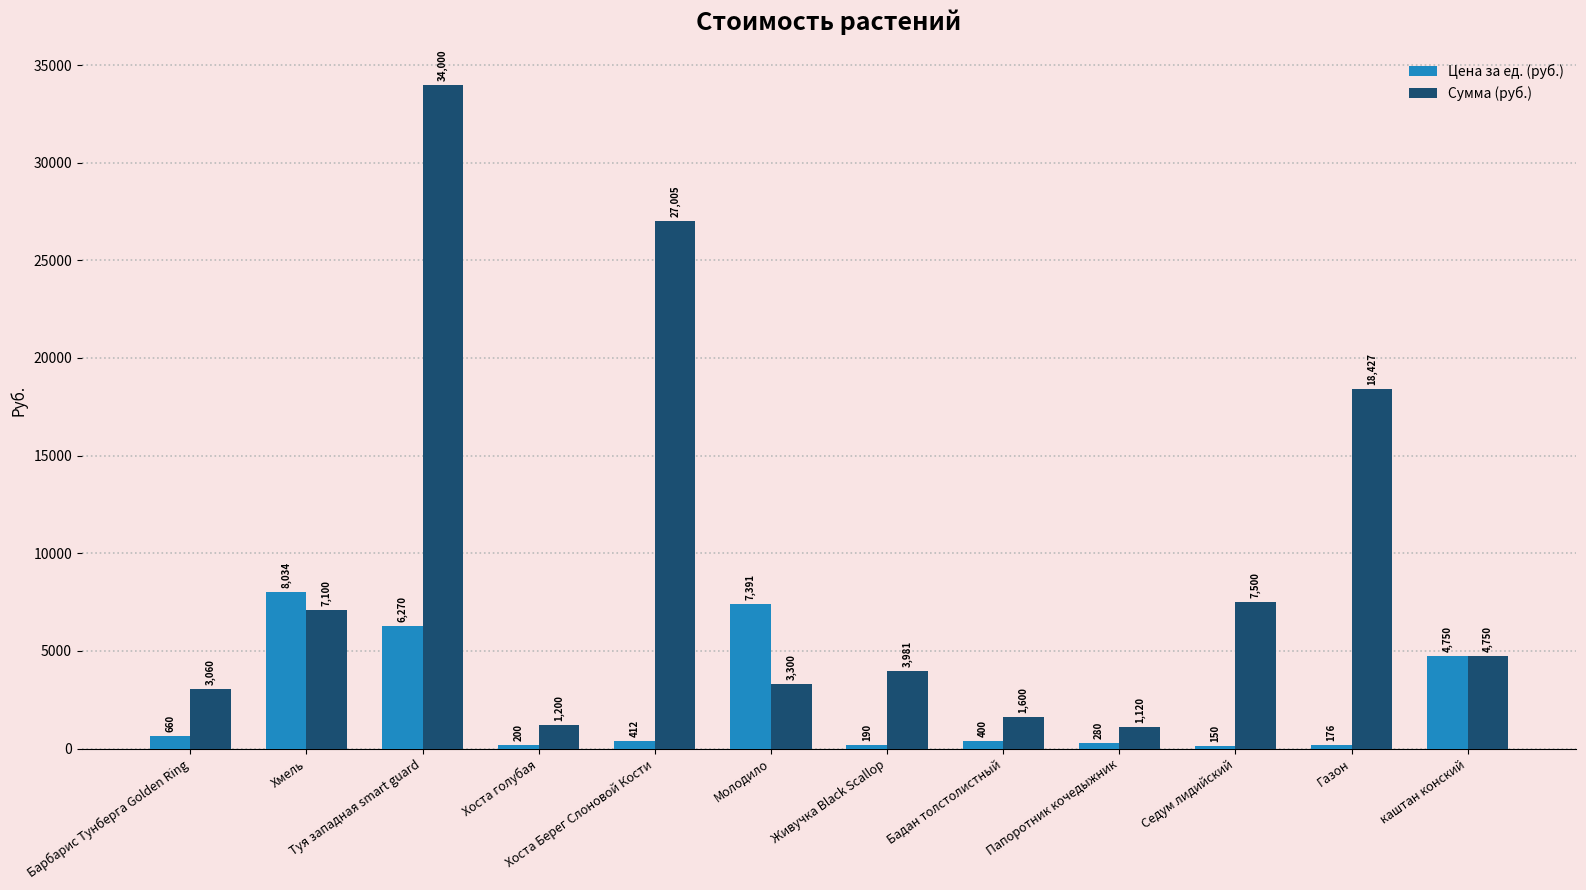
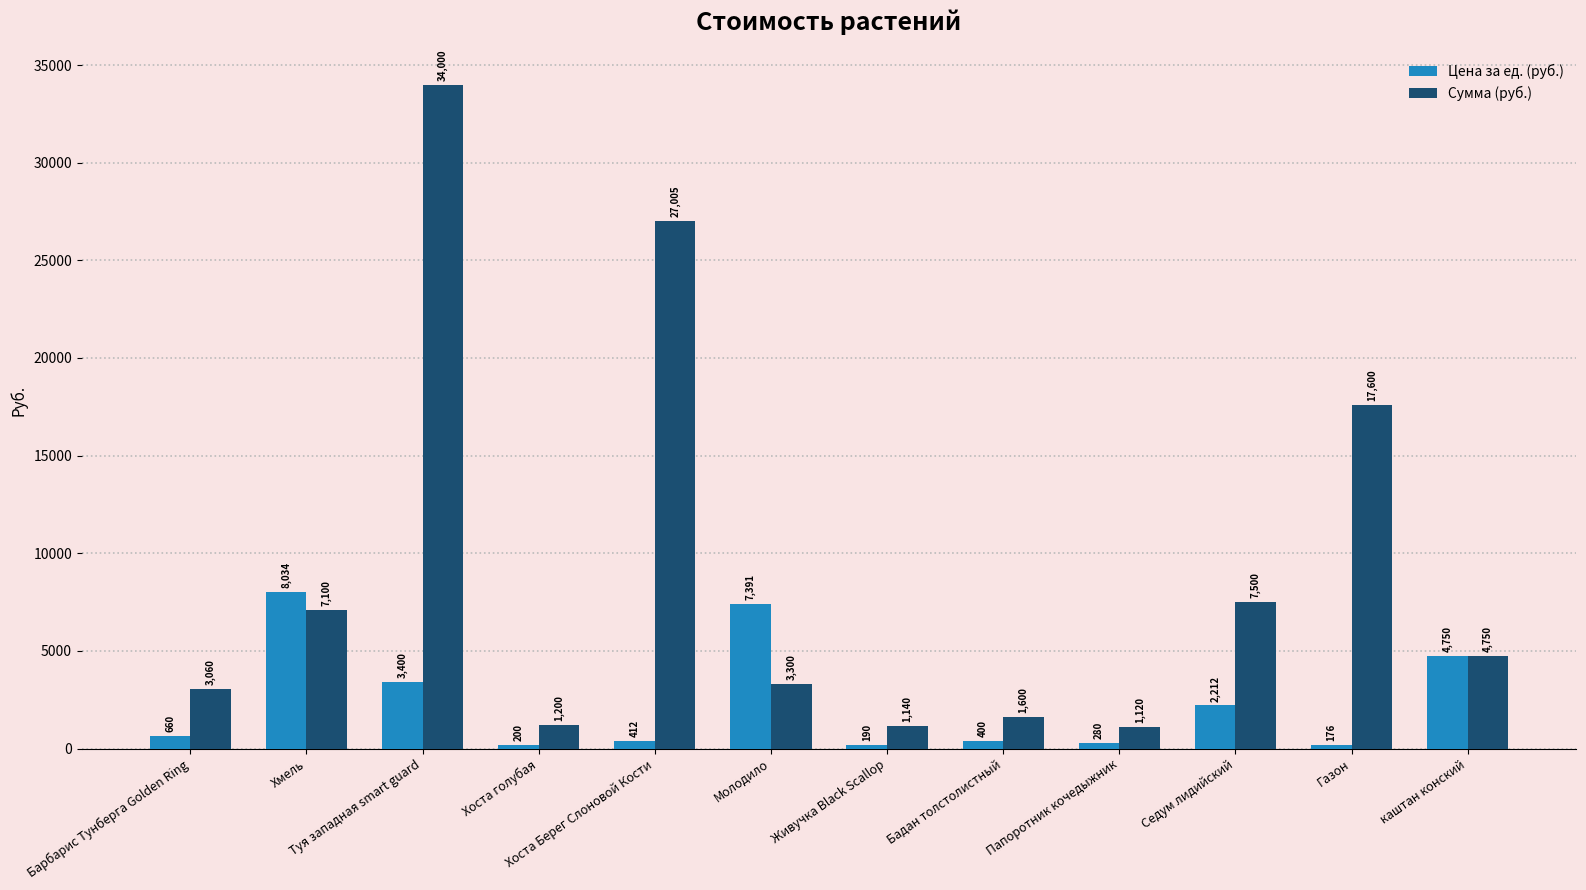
Цена за ед. (руб.), Туя западная smart guard: 6,270 -> 3,400
Сумма (руб.), Живучка Black Scallop: 3,981 -> 1,140
Цена за ед. (руб.), Седум лидийский: 150 -> 2,212
Сумма (руб.), Газон: 18,427 -> 17,600
